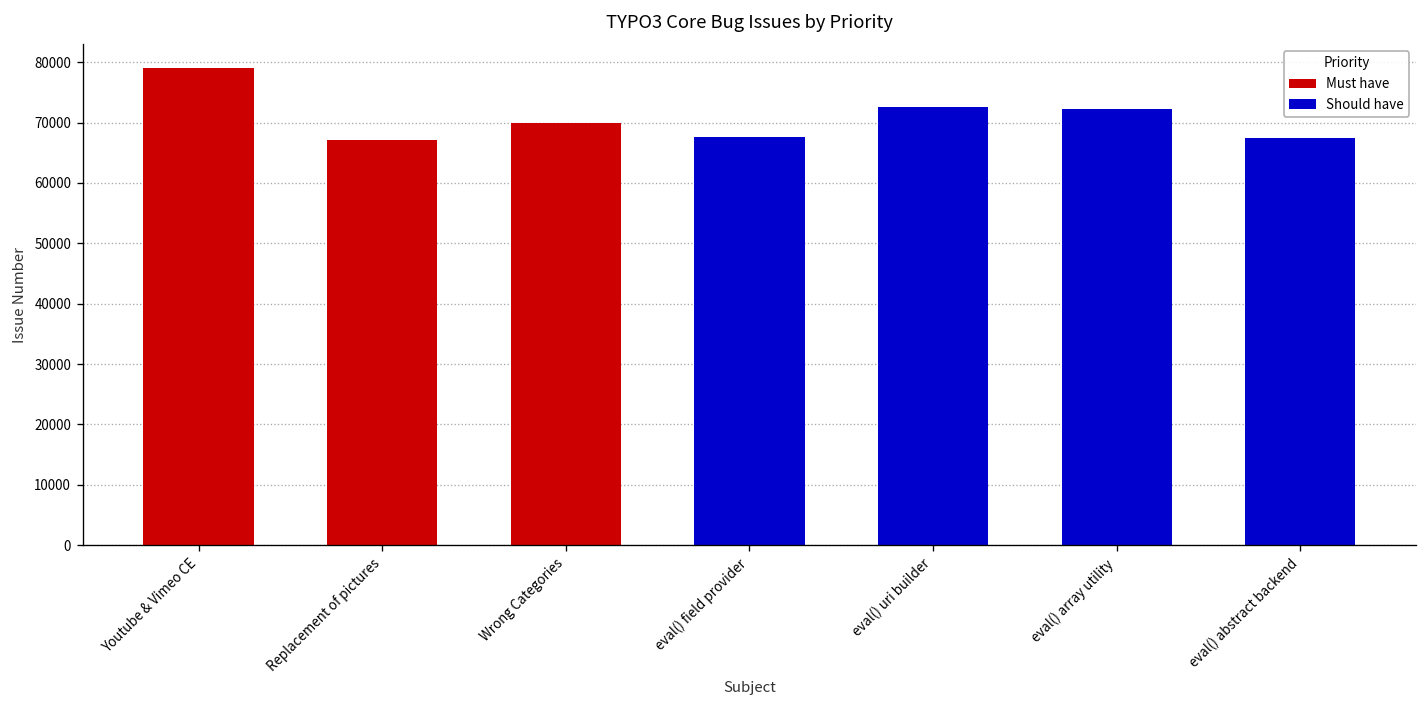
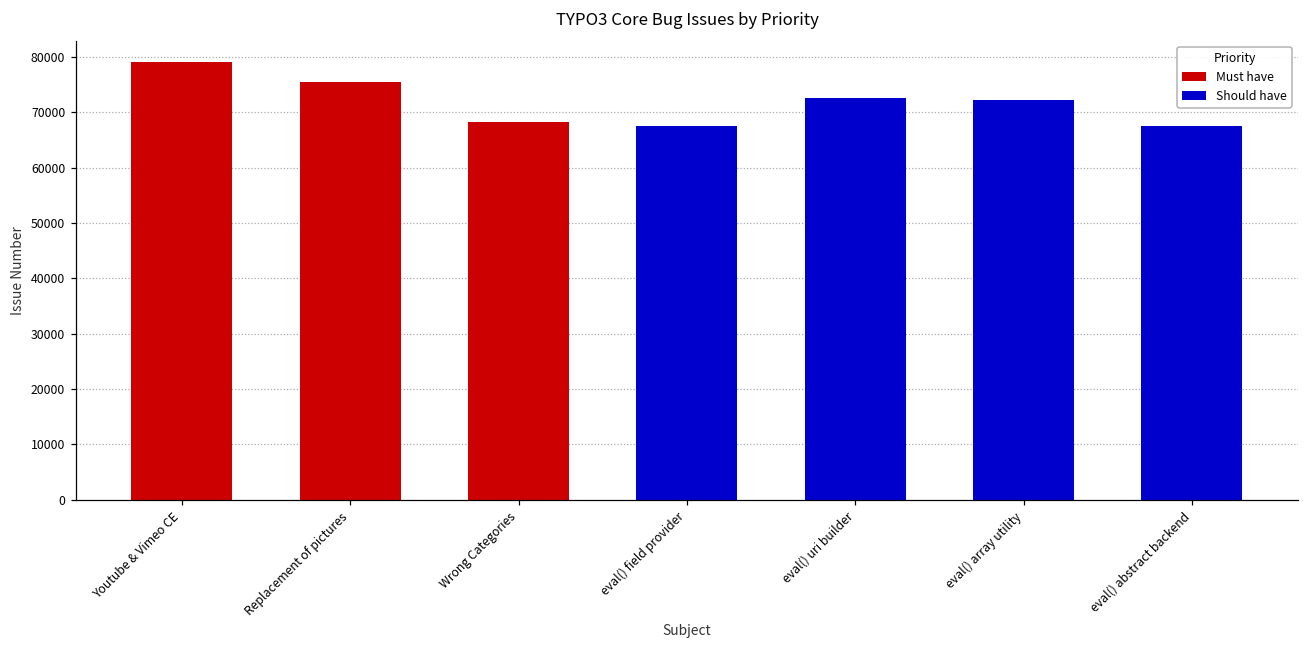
Must have, Replacement of pictures: 67000 -> 75000
Must have, Wrong Categories: 70000 -> 68000
